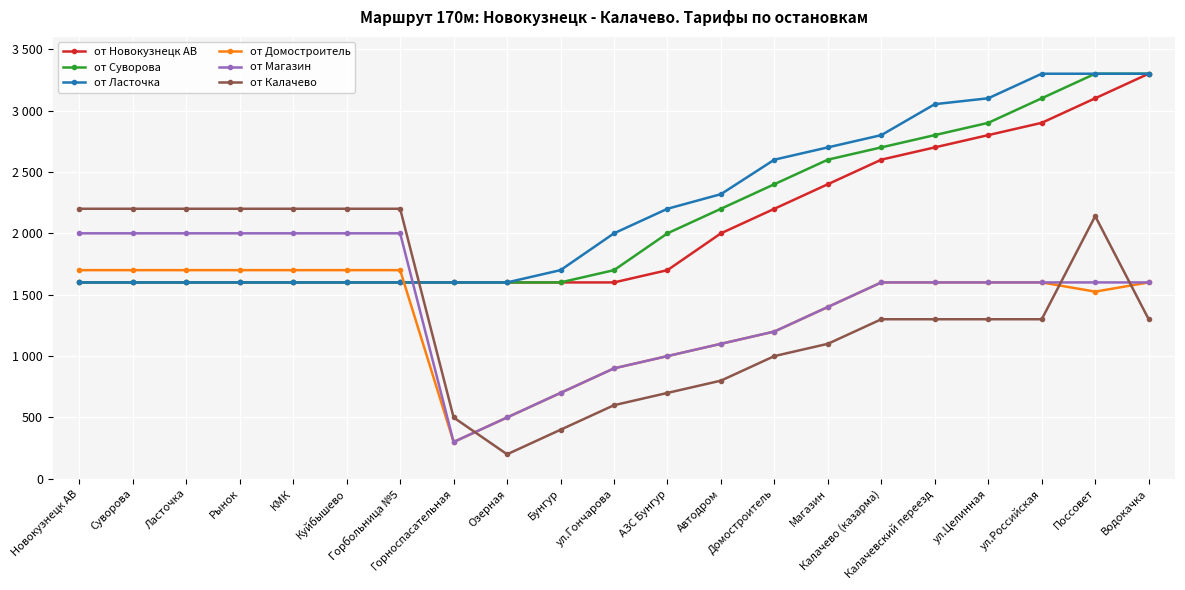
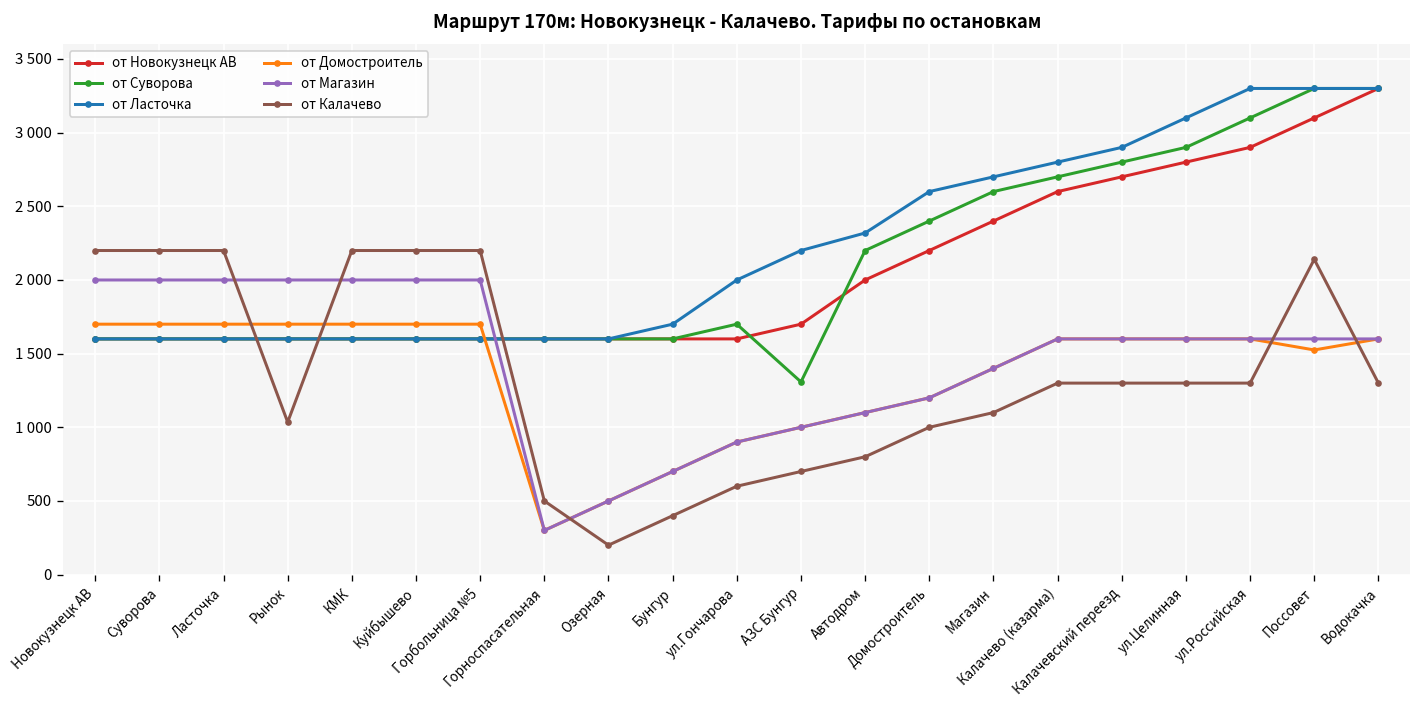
от Калачево, Рынок: 2200 -> 1040
от Суворова, АЗС Бунгур: 2000 -> 1310
от Ласточка, Калачевский переезд: 3050 -> 2900
